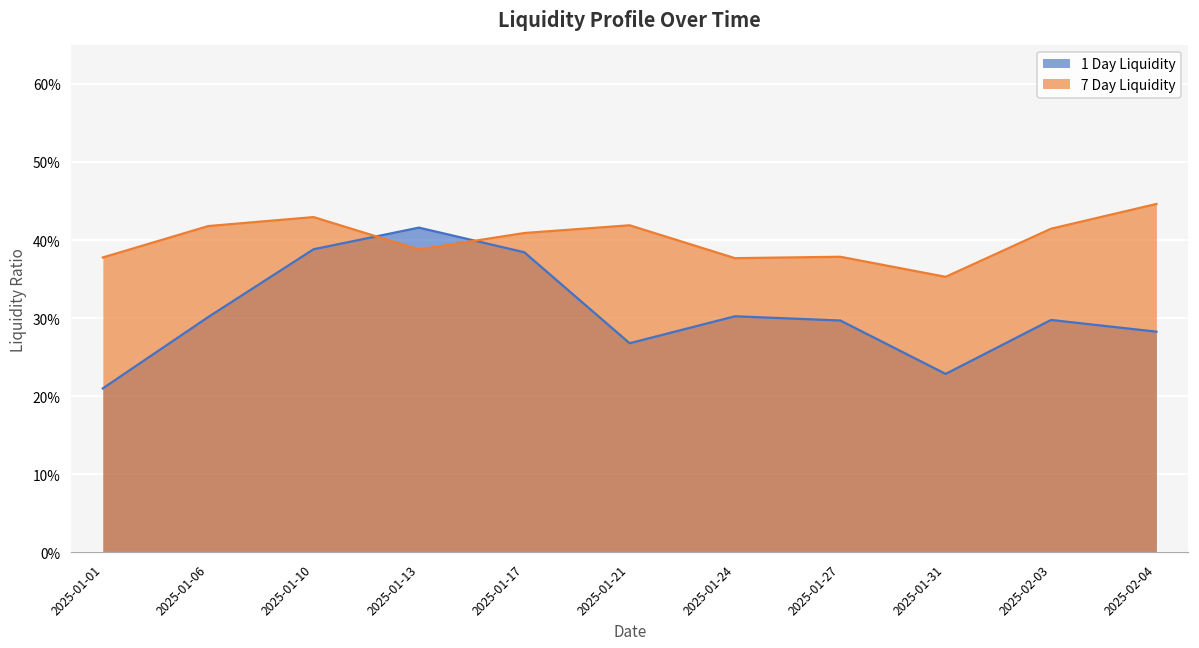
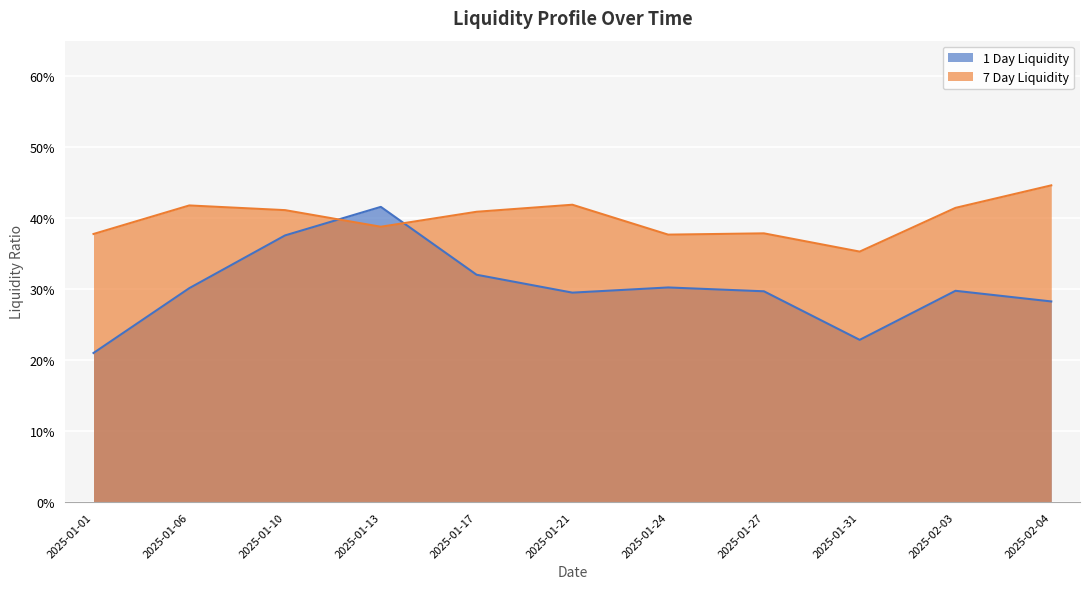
1 Day Liquidity, 2025-01-10: 39% -> 38%
7 Day Liquidity, 2025-01-10: 43% -> 41%
1 Day Liquidity, 2025-01-17: 38% -> 32%
1 Day Liquidity, 2025-01-21: 27% -> 30%
